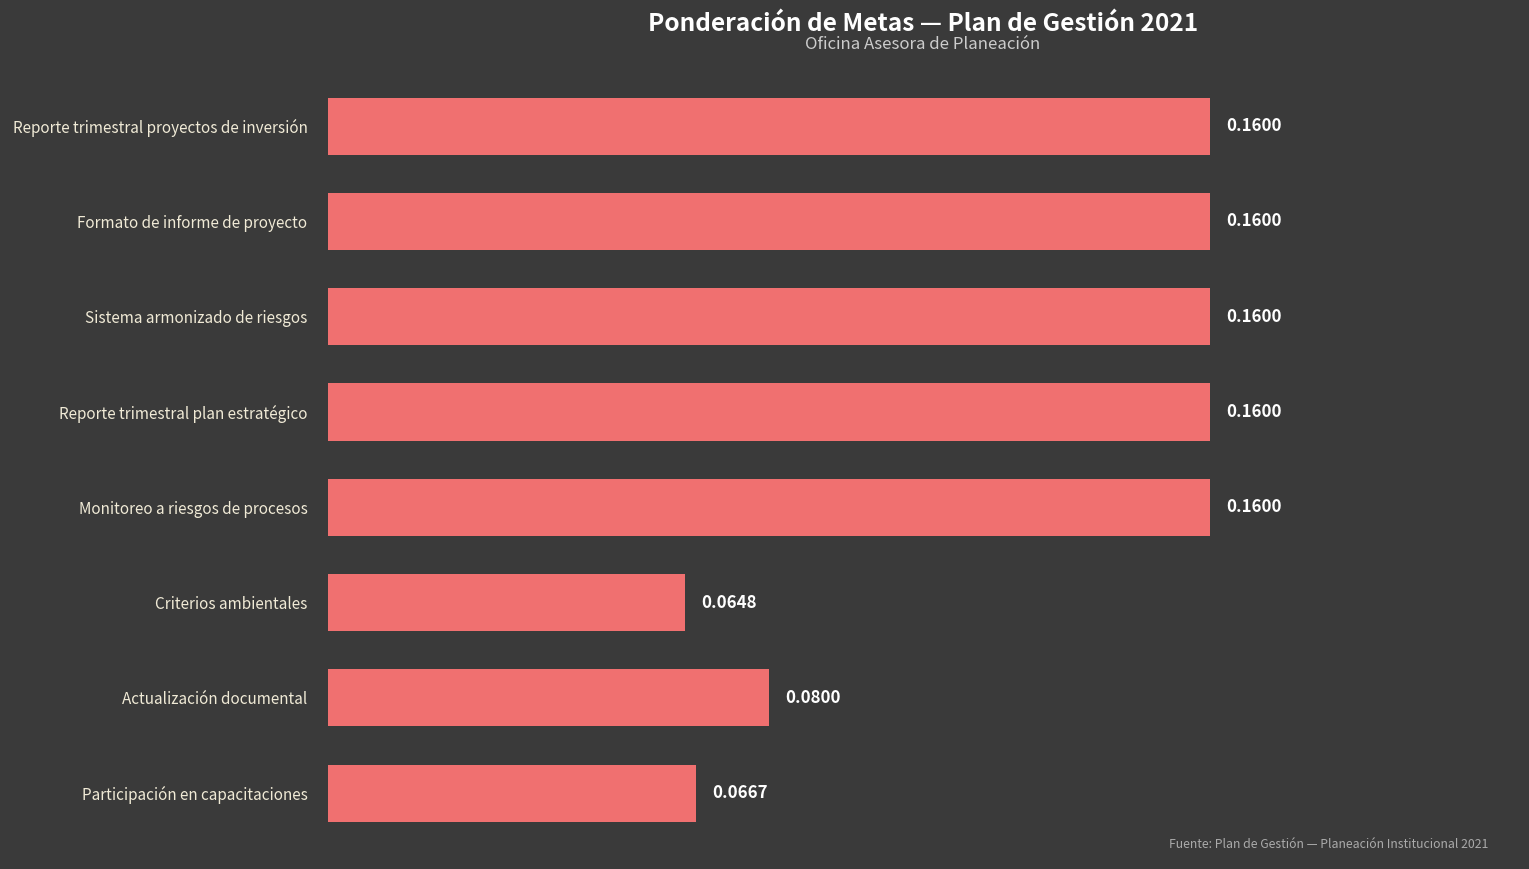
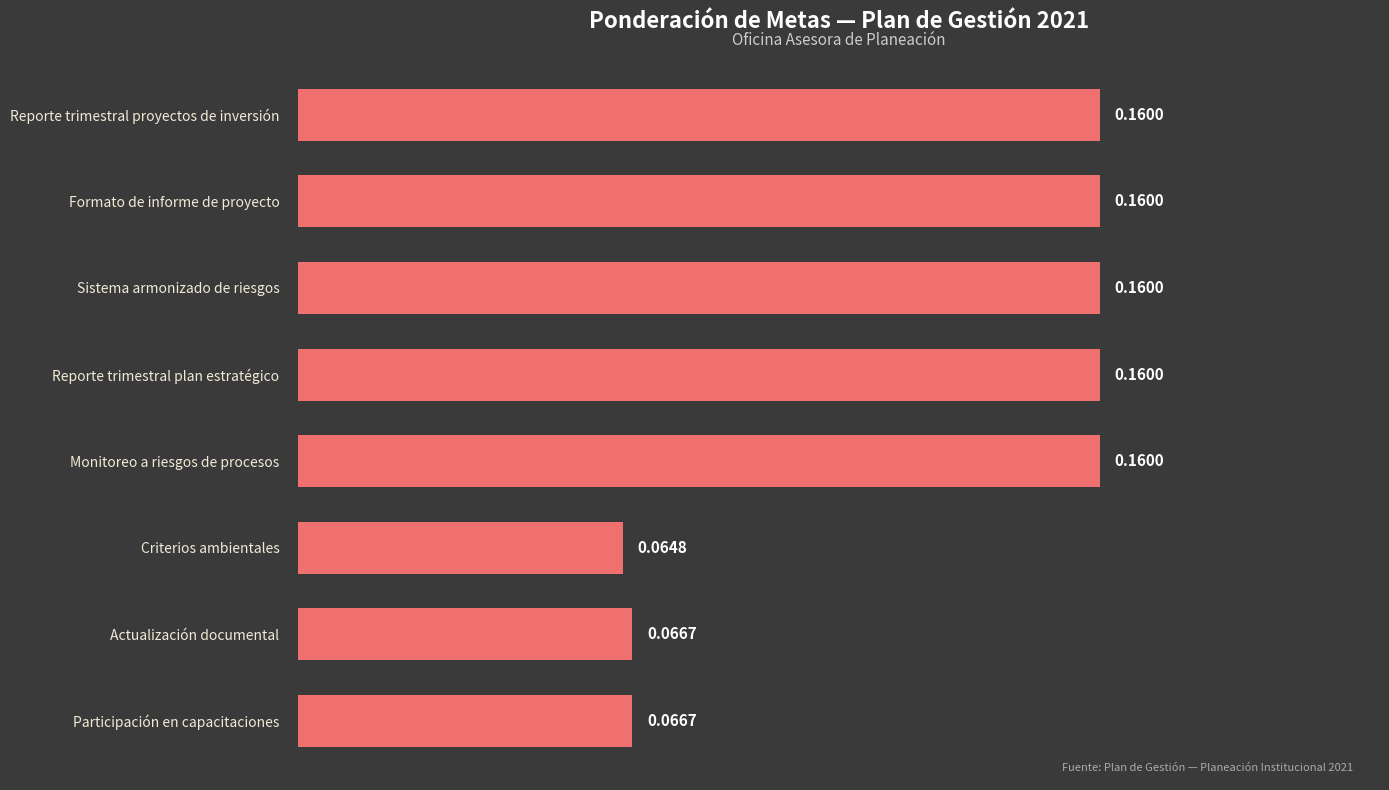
Actualización documental: 0.0800 -> 0.0667
